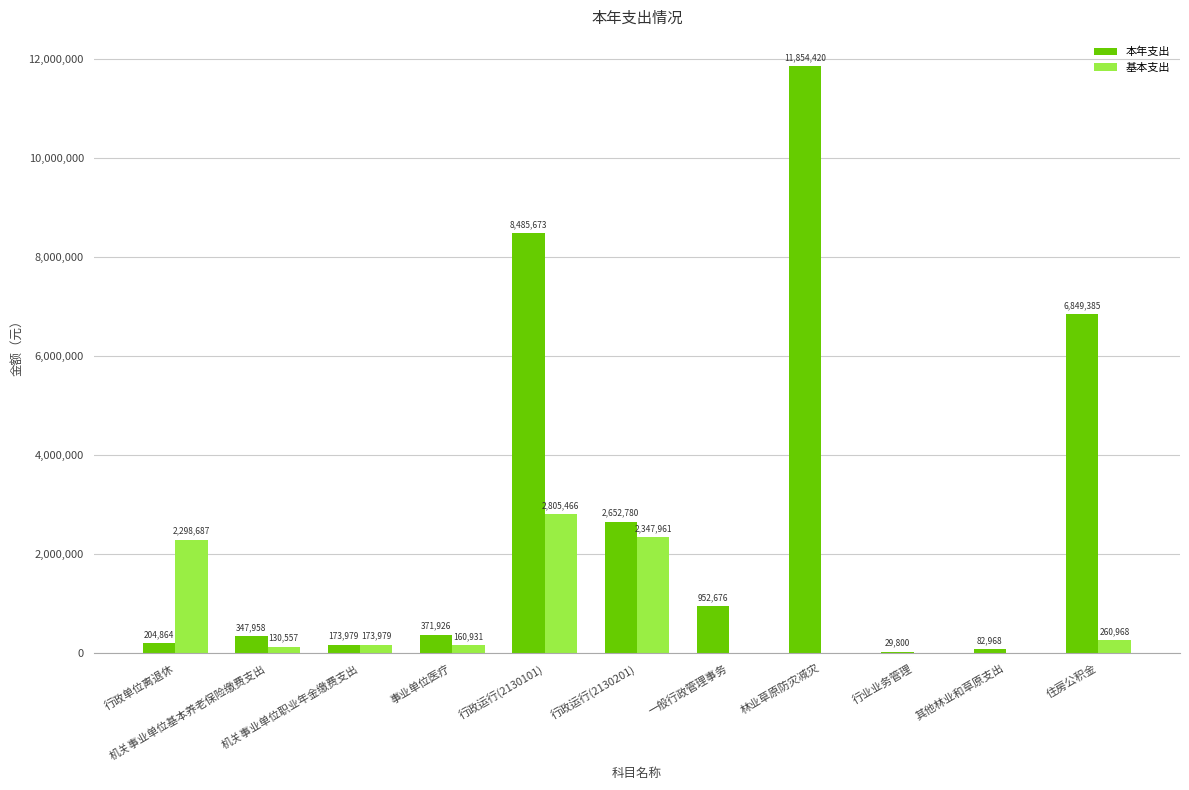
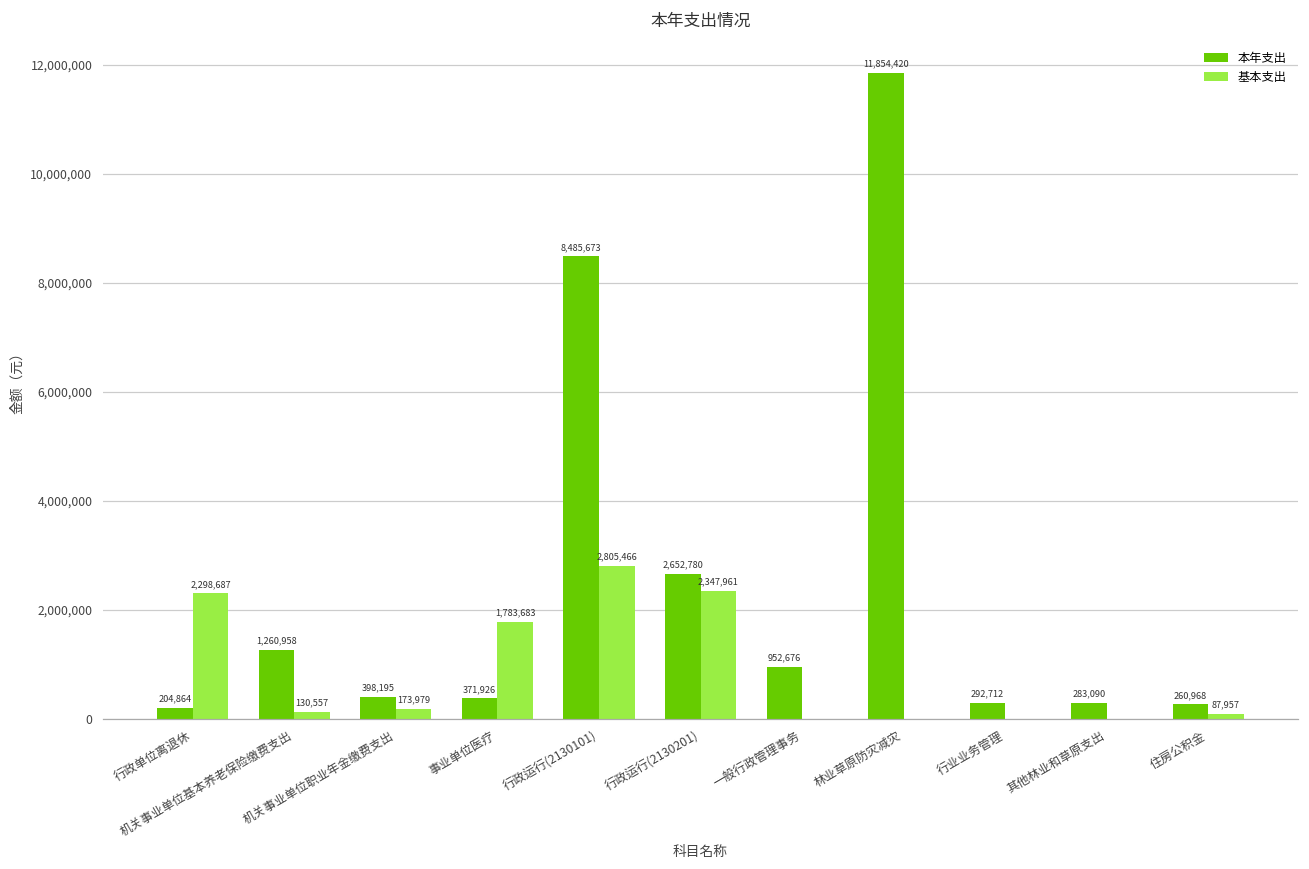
本年支出, 机关事业单位基本养老保险缴费支出: 347,958 -> 1,260,958
本年支出, 机关事业单位职业年金缴费支出: 173,979 -> 398,195
基本支出, 事业单位医疗: 160,931 -> 1,783,683
本年支出, 行业业务管理: 29,800 -> 292,712
本年支出, 其他林业和草原支出: 82,968 -> 283,090
本年支出, 住房公积金: 6,849,385 -> 260,968
基本支出, 住房公积金: 260,968 -> 87,957
